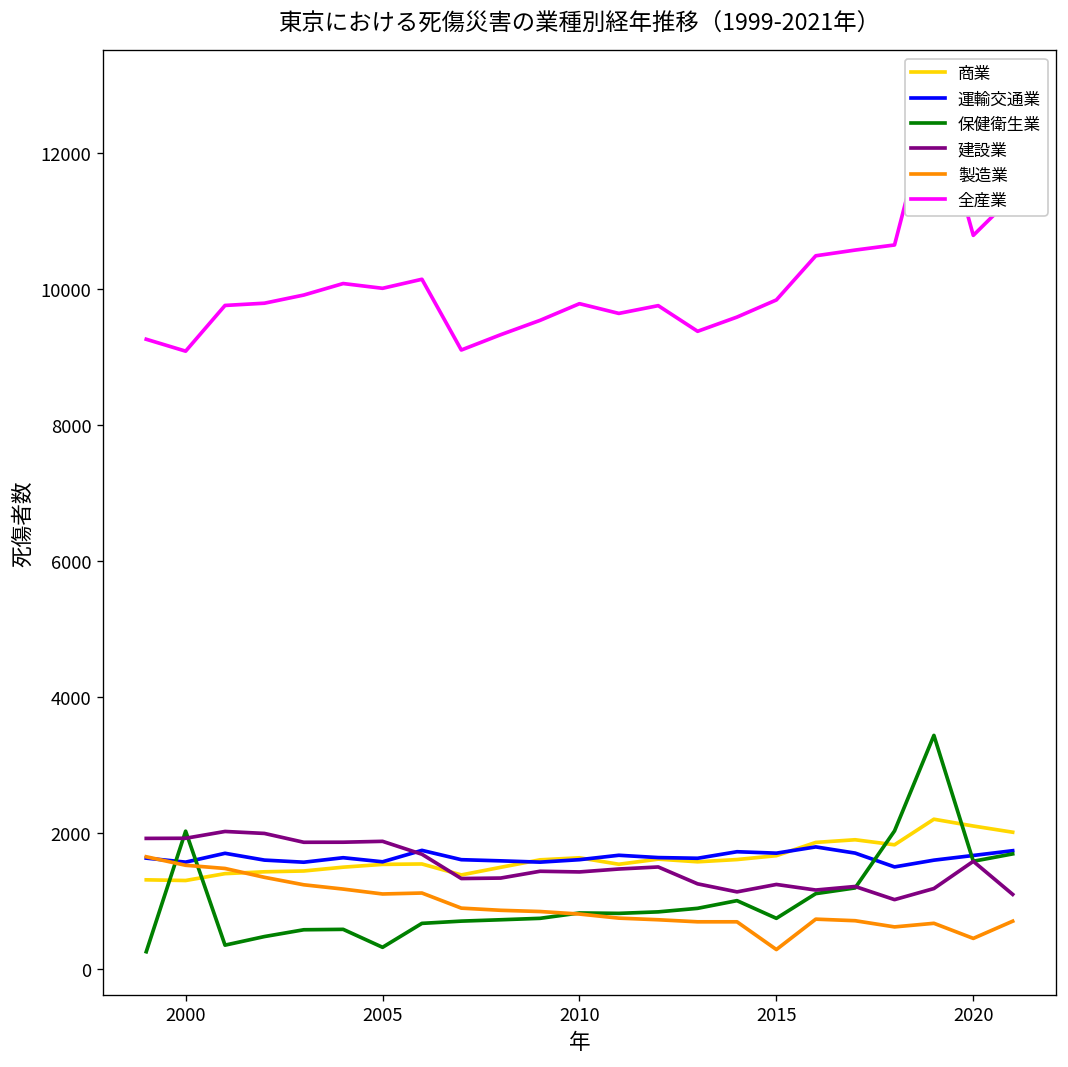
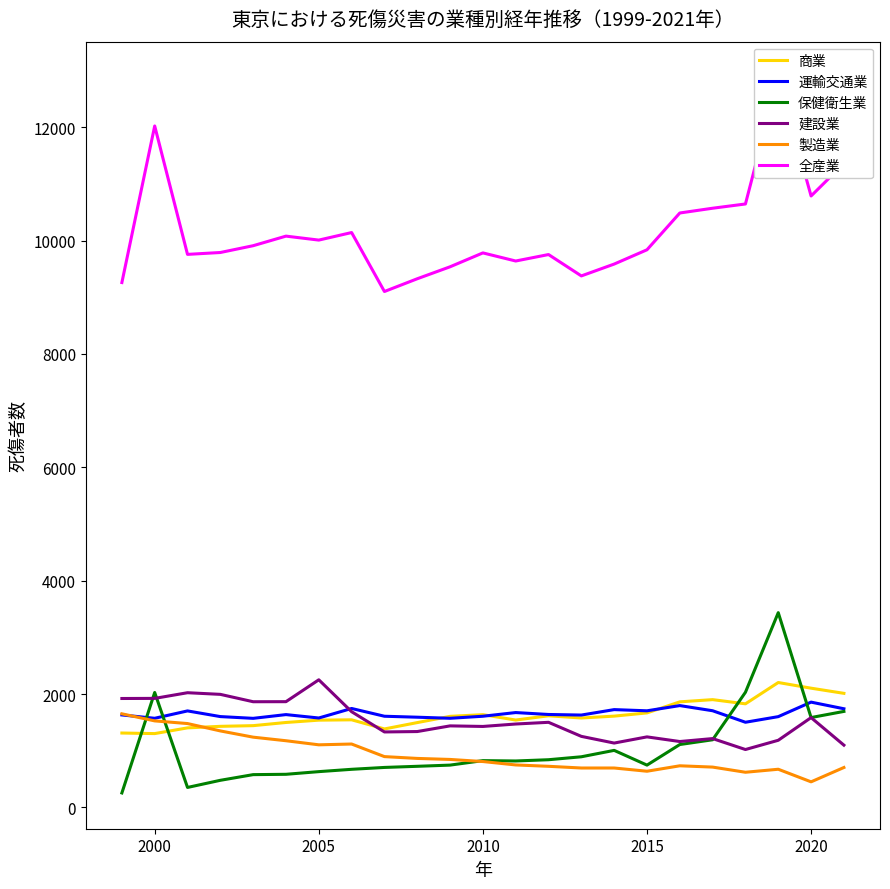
全産業, 2000: 9100 -> 12000
保健衛生業, 2005: 300 -> 600
建設業, 2005: 1900 -> 2300
製造業, 2015: 300 -> 600
運輸交通業, 2020: 1700 -> 1900
